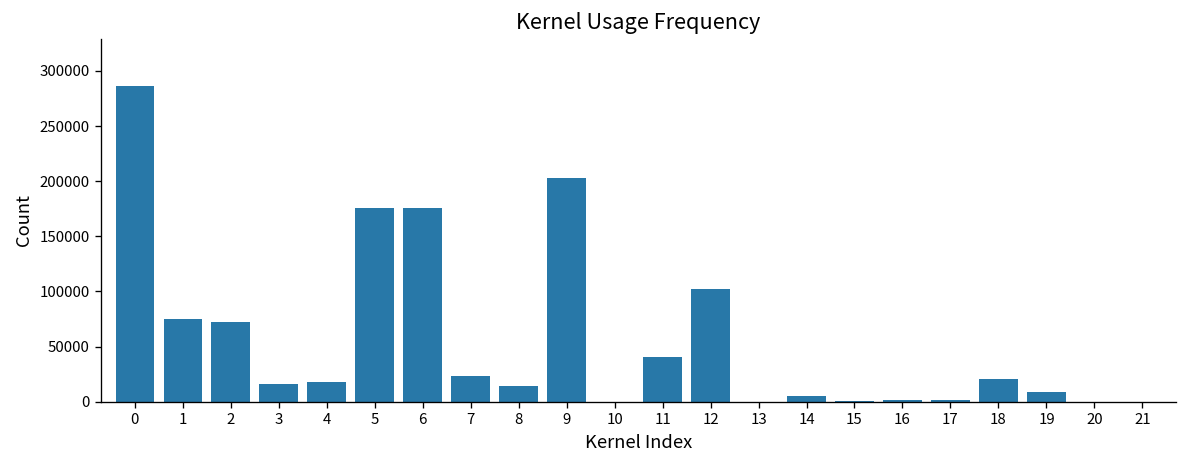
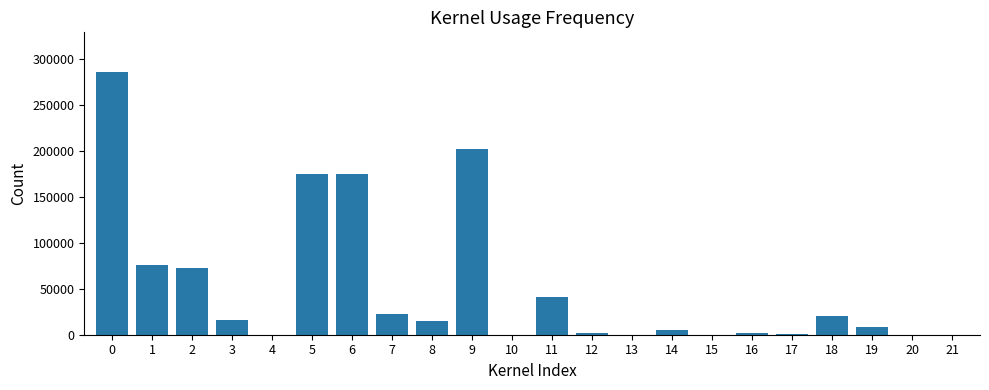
4: 20000 -> 0
12: 100000 -> 0
